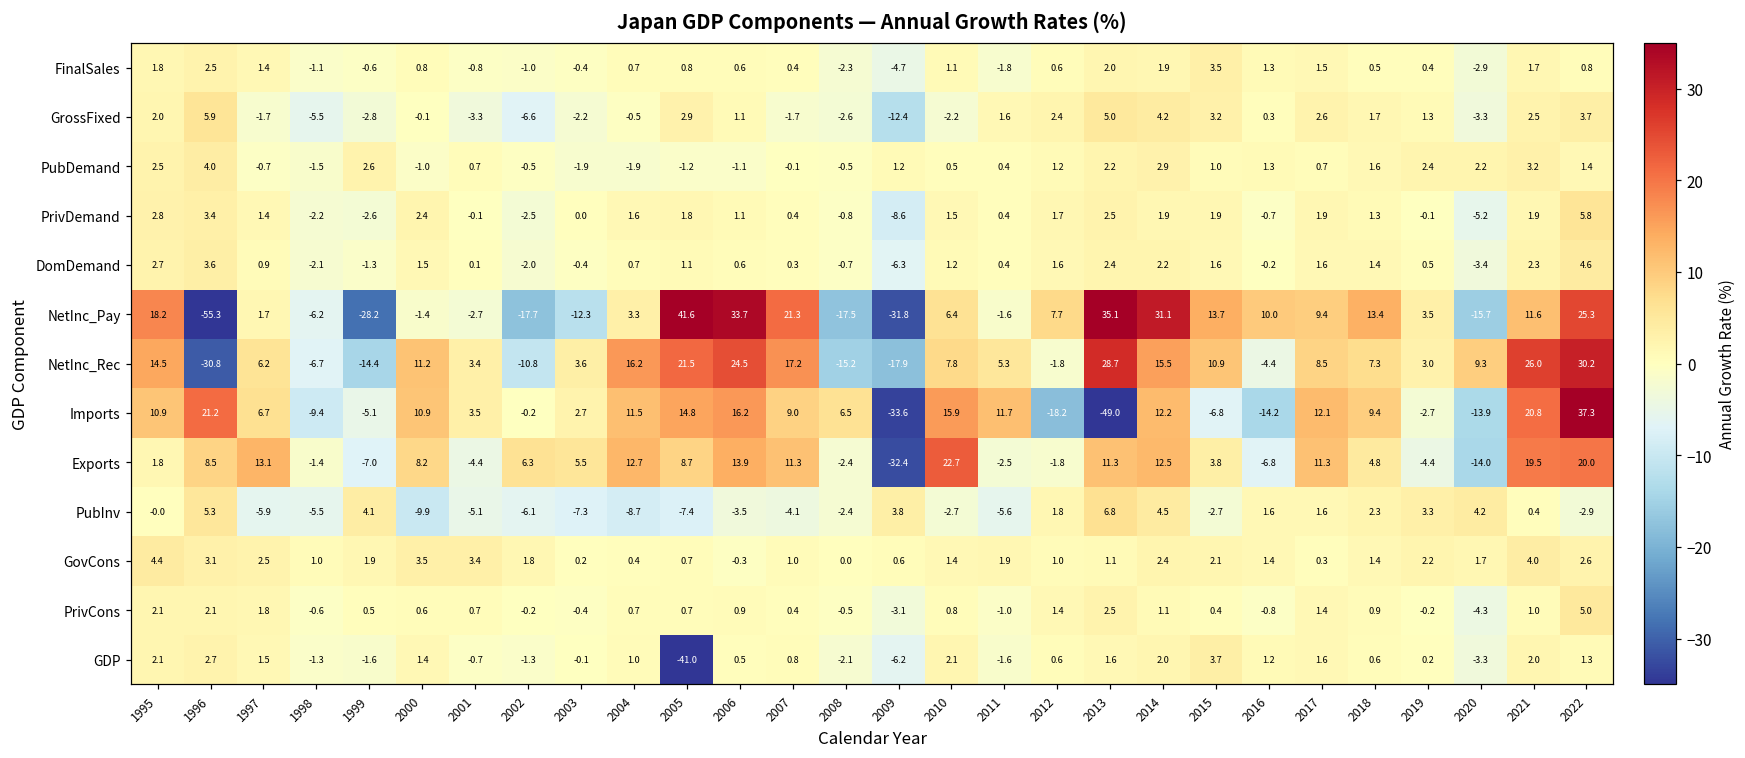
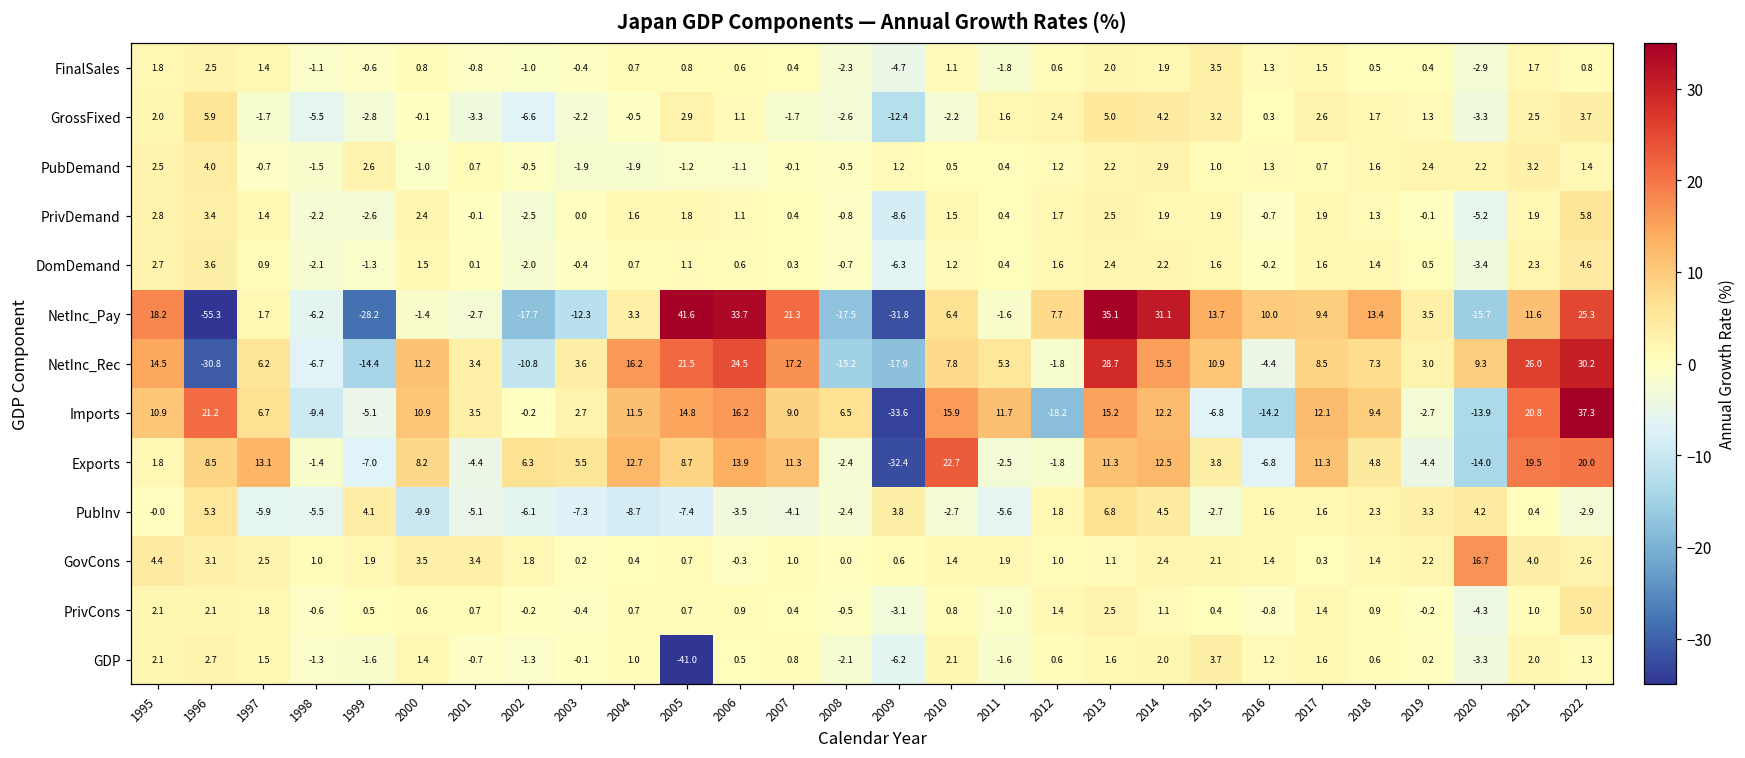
Imports, 2013: -49.0 -> 15.2
GovCons, 2020: 1.7 -> 16.7
